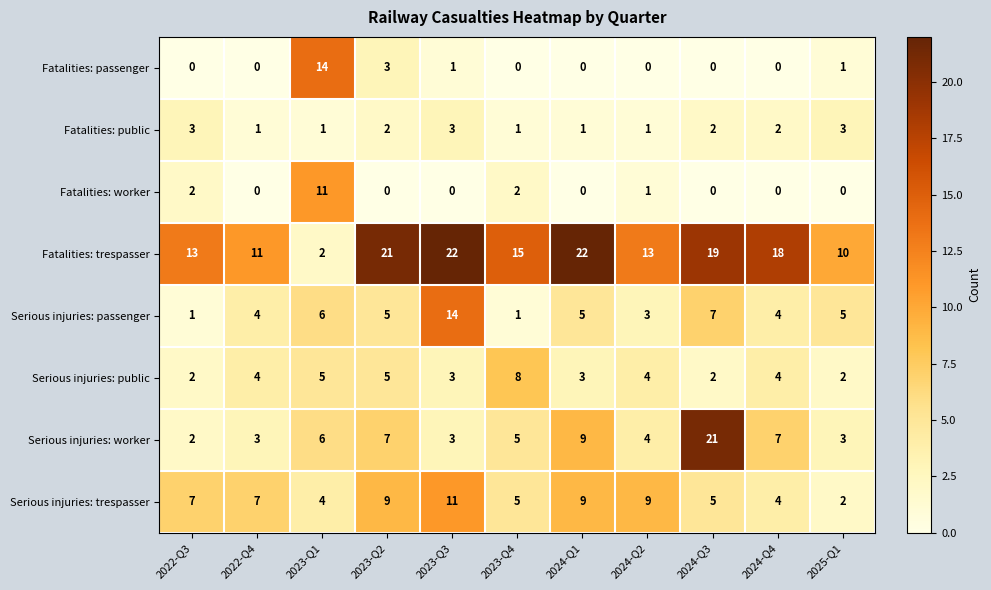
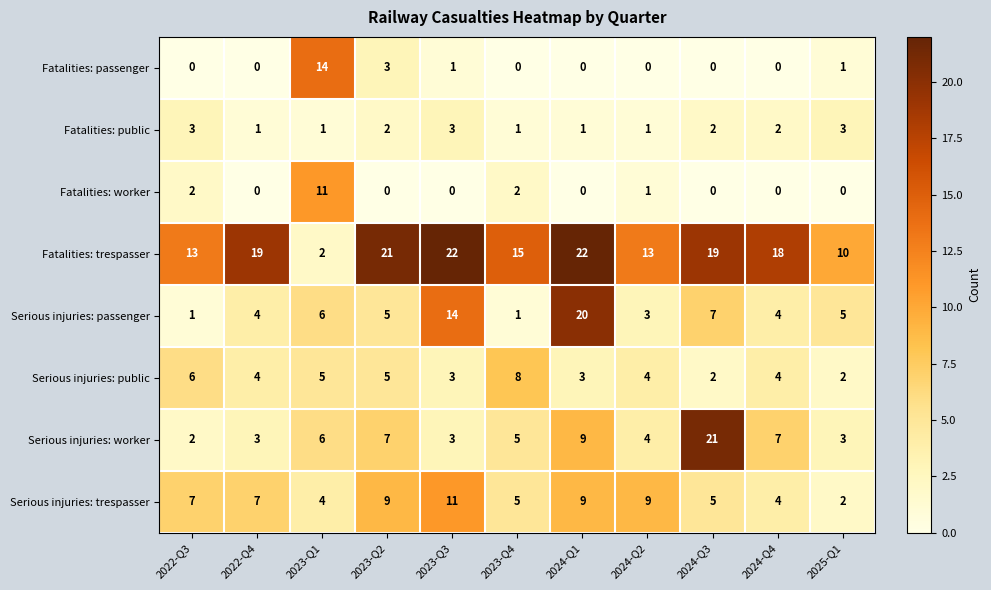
Fatalities: trespasser, 2022-Q4: 11 -> 19
Serious injuries: passenger, 2024-Q1: 5 -> 20
Serious injuries: public, 2022-Q3: 2 -> 6
